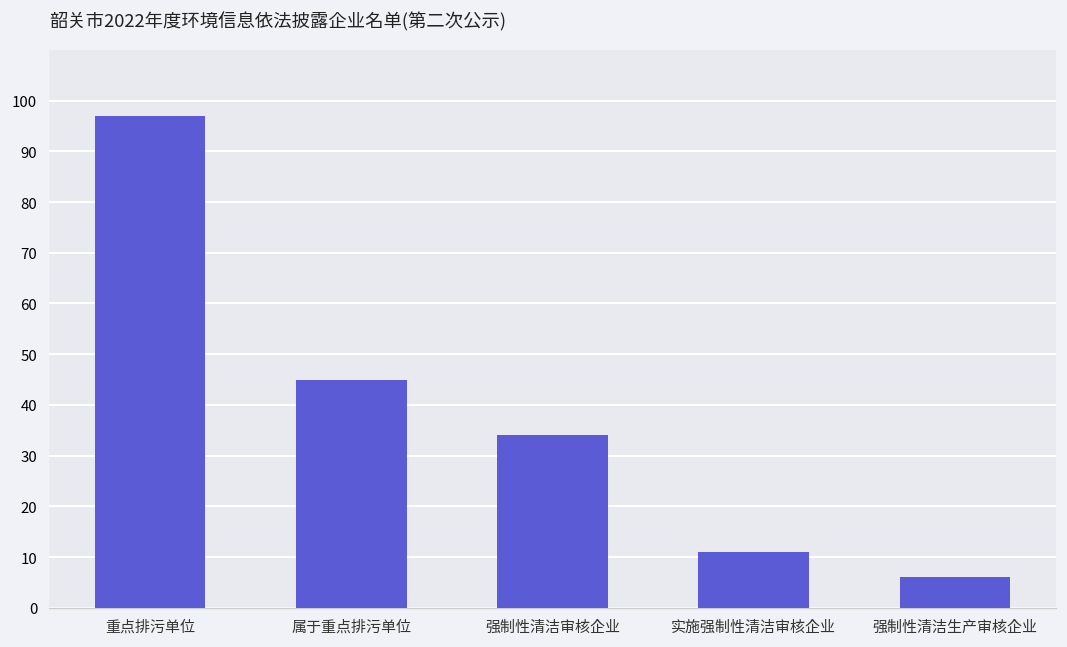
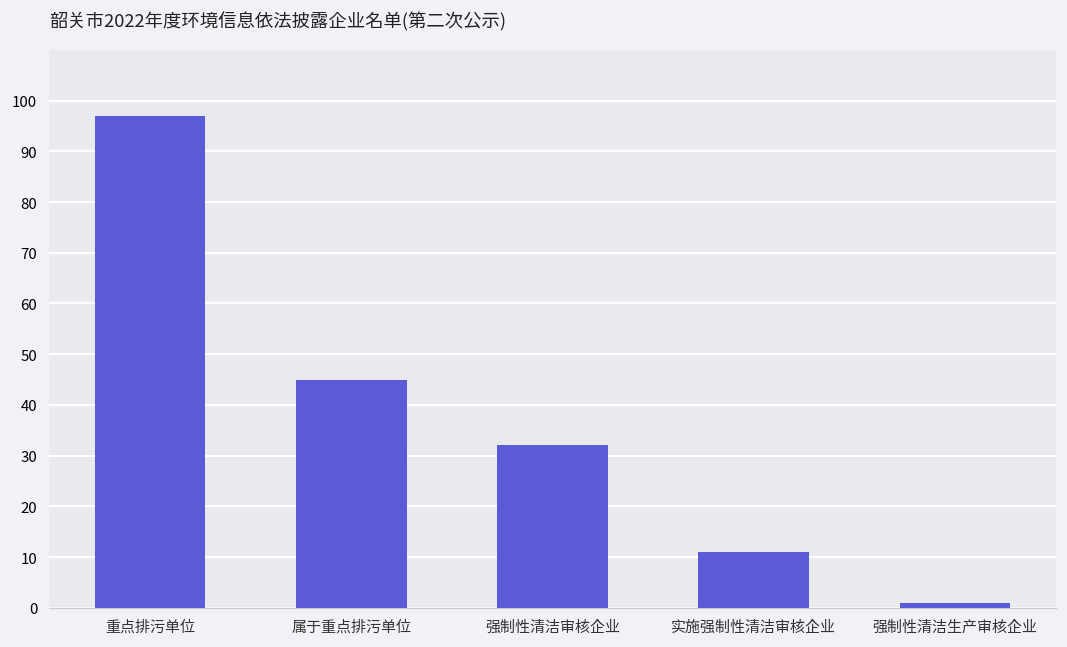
强制性清洁审核企业: 34 -> 32
强制性清洁生产审核企业: 6 -> 1
